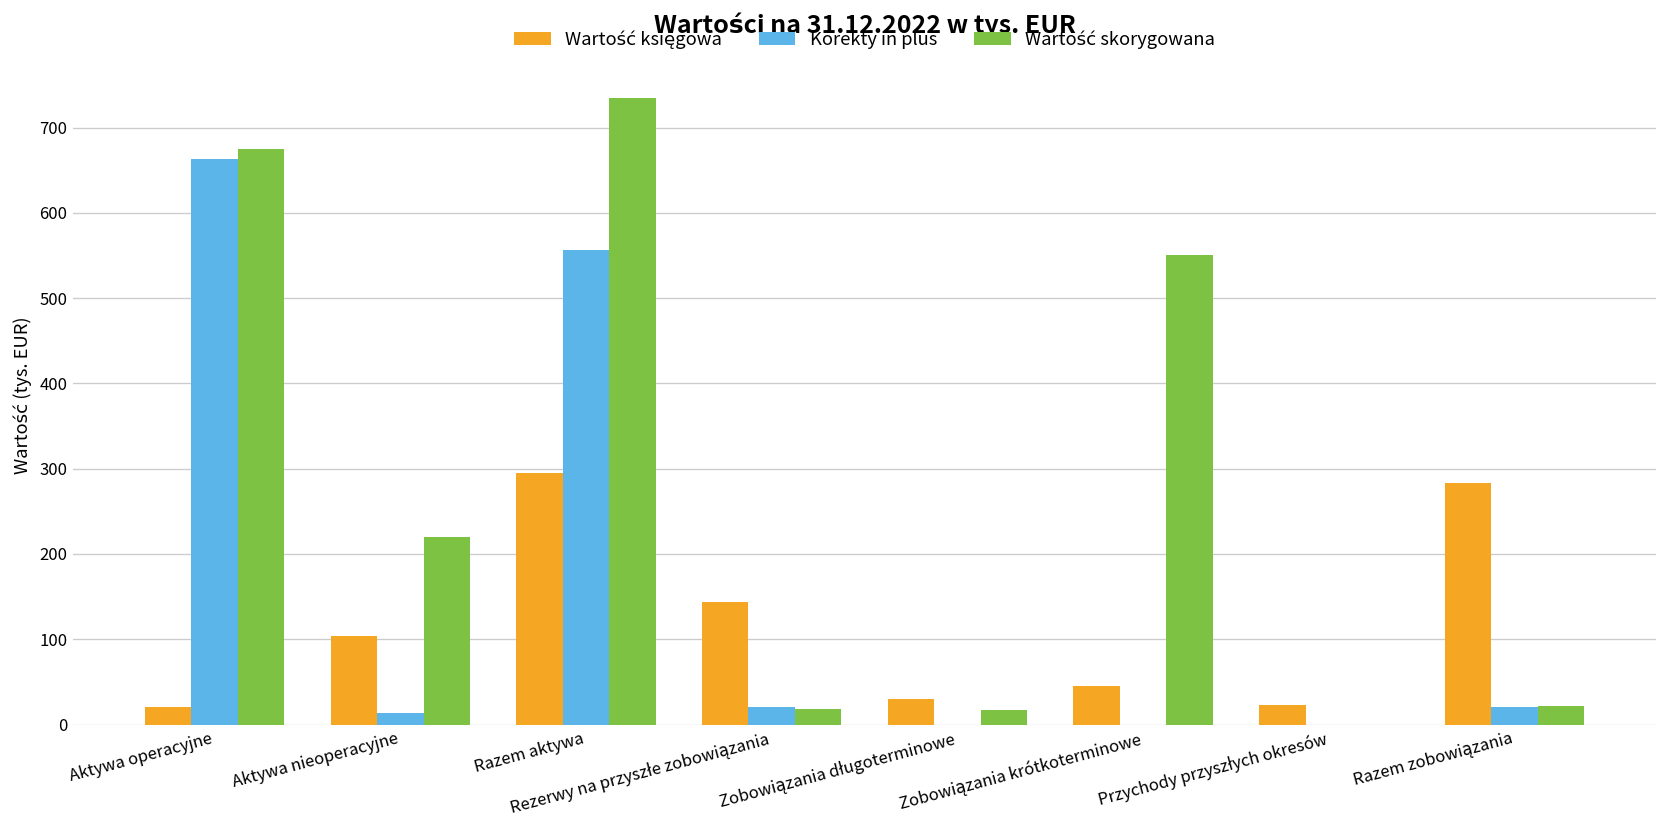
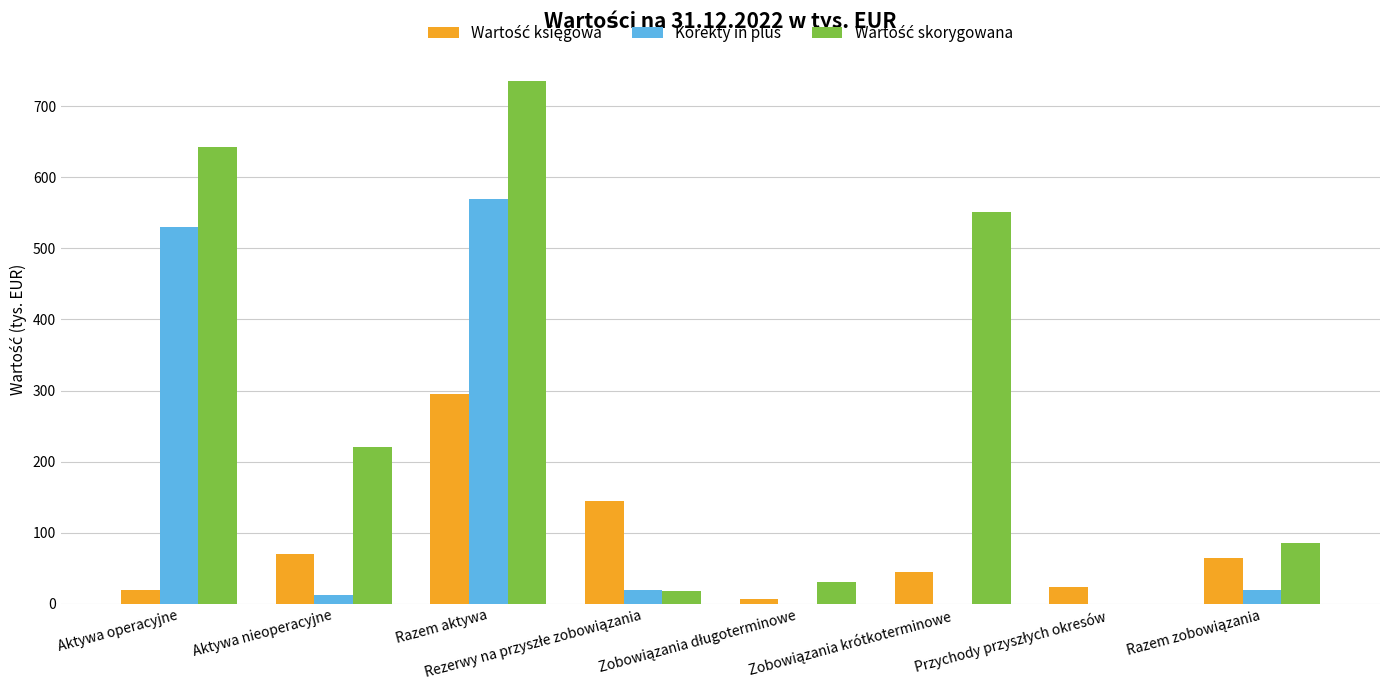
Korekty in plus, Aktywa operacyjne: 660 -> 530
Wartość skorygowana, Aktywa operacyjne: 680 -> 640
Wartość księgowa, Aktywa nieoperacyjne: 100 -> 70
Korekty in plus, Razem aktywa: 560 -> 570
Wartość księgowa, Zobowiązania długoterminowe: 30 -> 10
Wartość skorygowana, Zobowiązania długoterminowe: 20 -> 30
Wartość księgowa, Razem zobowiązania: 280 -> 70
Wartość skorygowana, Razem zobowiązania: 20 -> 90
